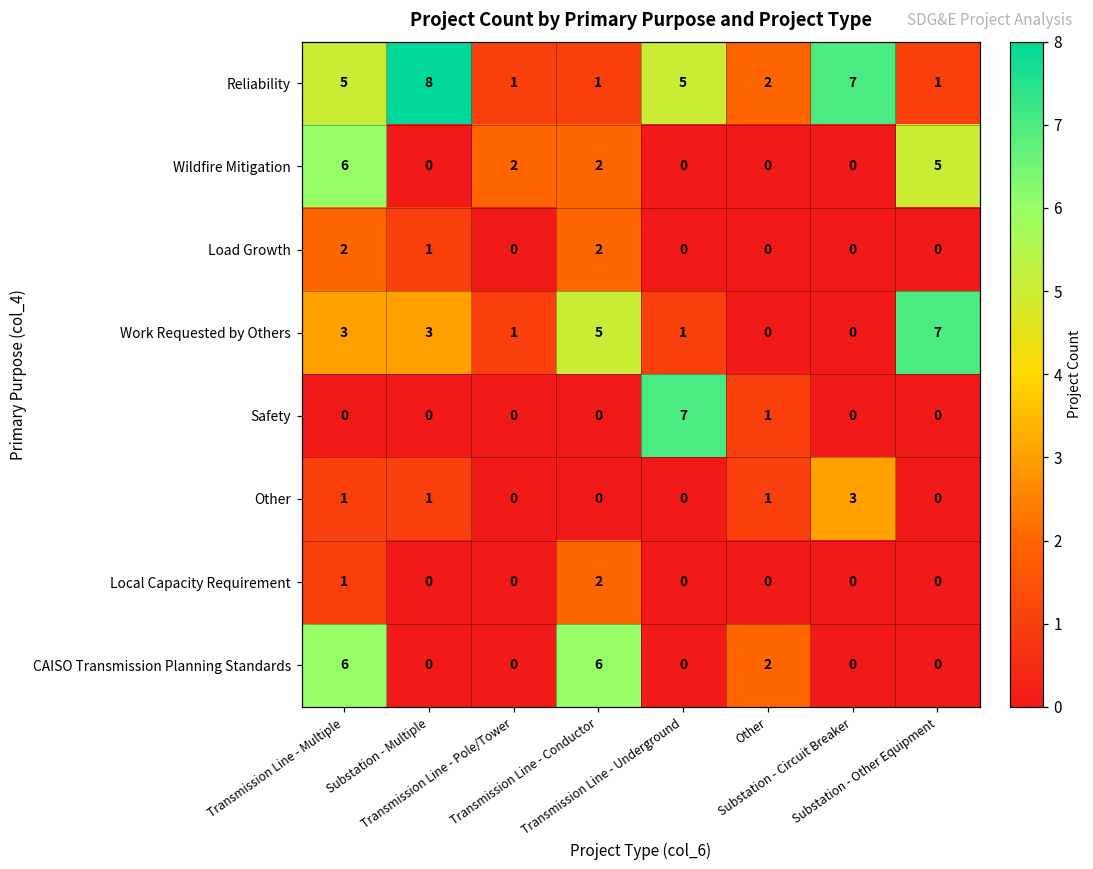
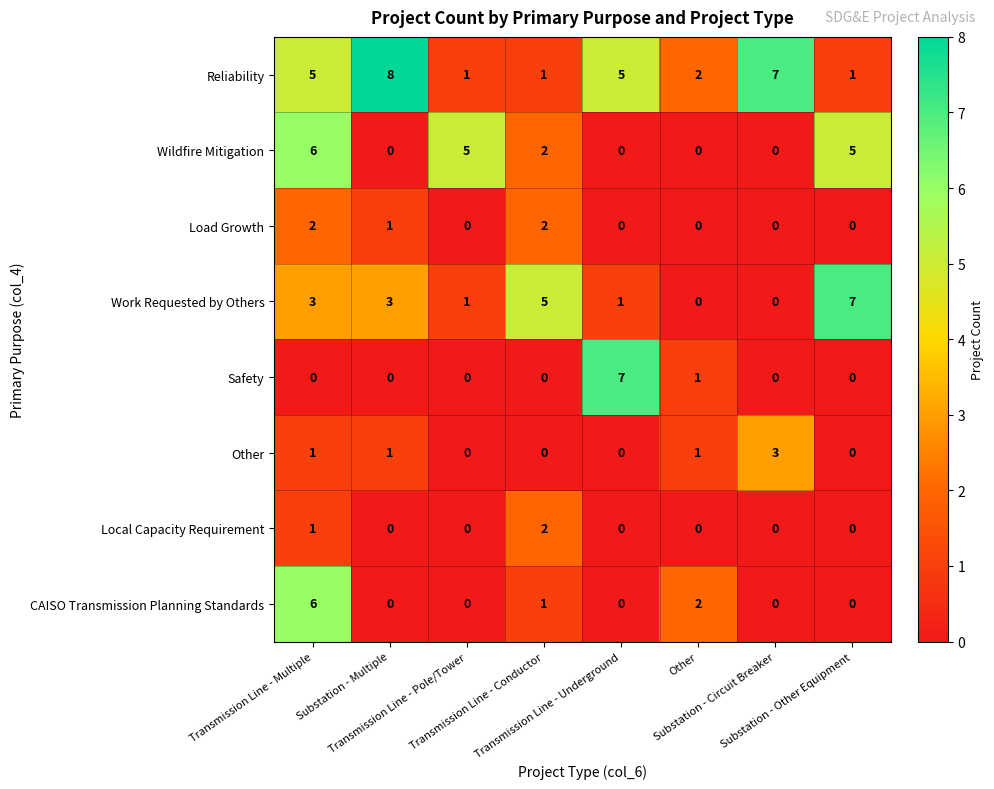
Wildfire Mitigation, Transmission Line - Pole/Tower: 2 -> 5
CAISO Transmission Planning Standards, Transmission Line - Conductor: 6 -> 1
